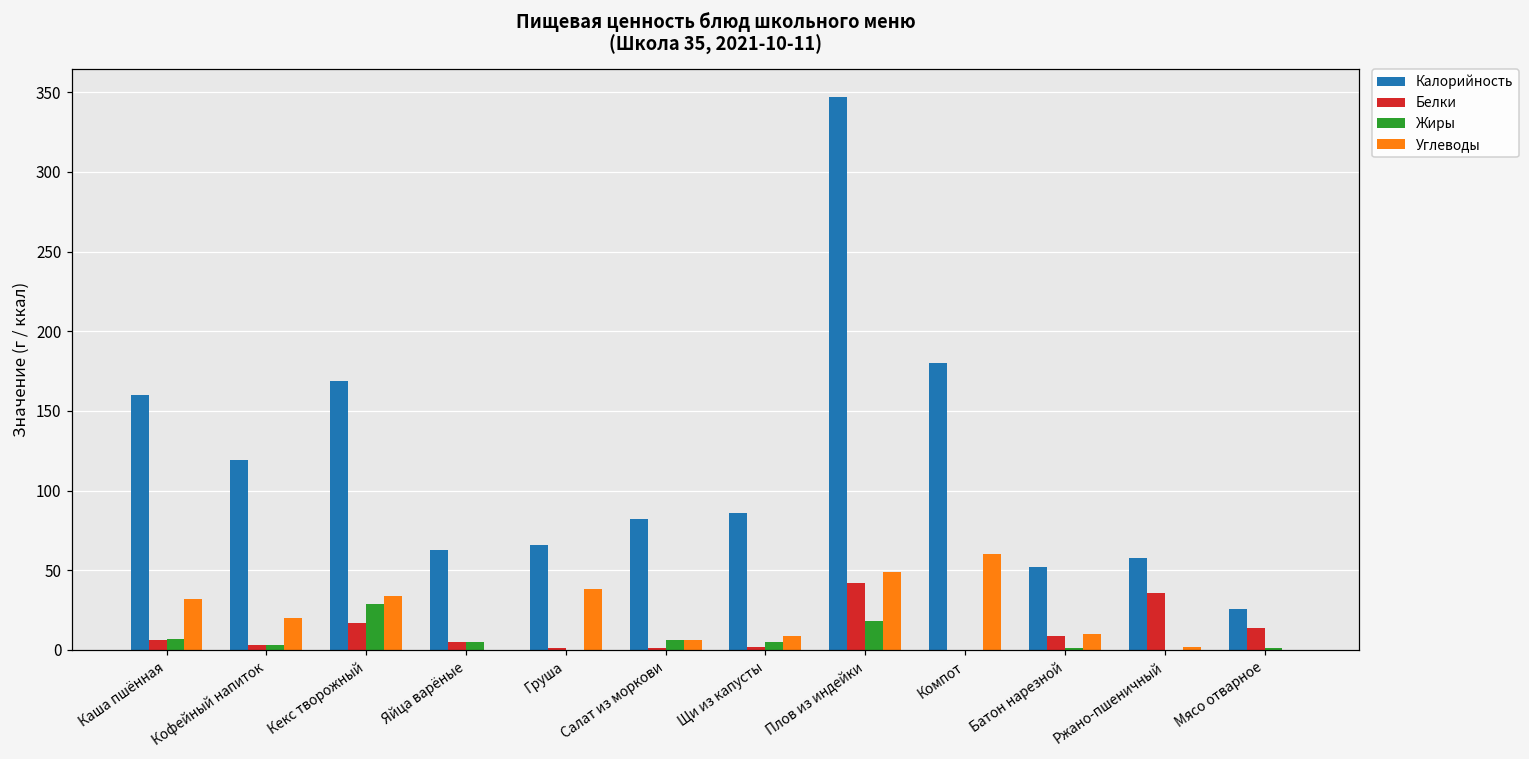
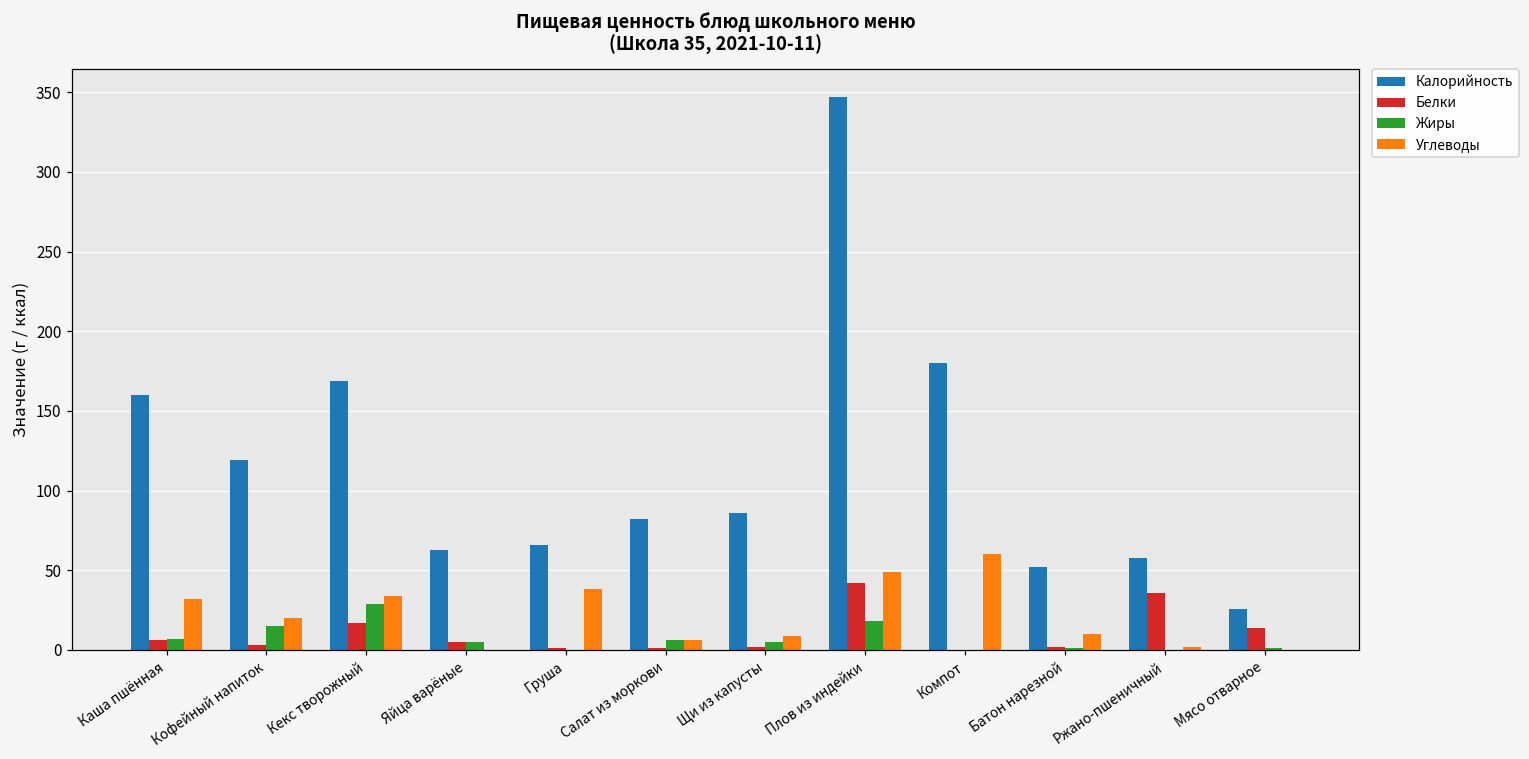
Жиры, Кофейный напиток: 3 -> 15
Белки, Батон нарезной: 9 -> 2
